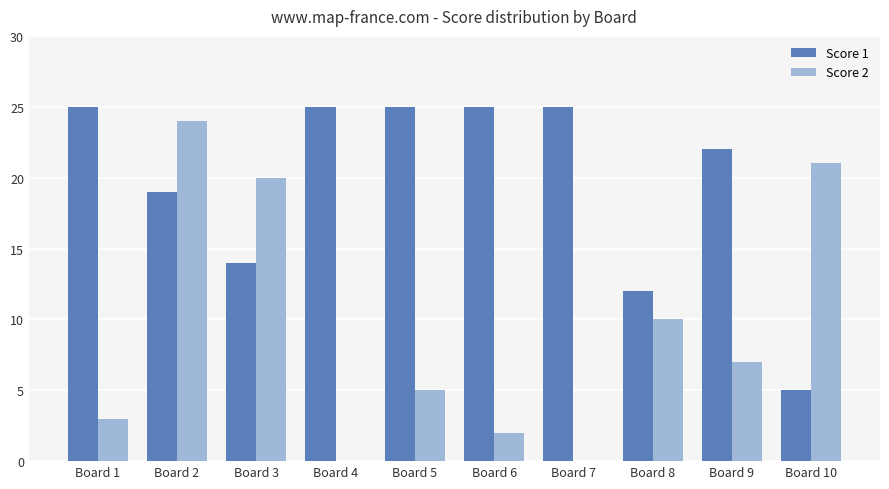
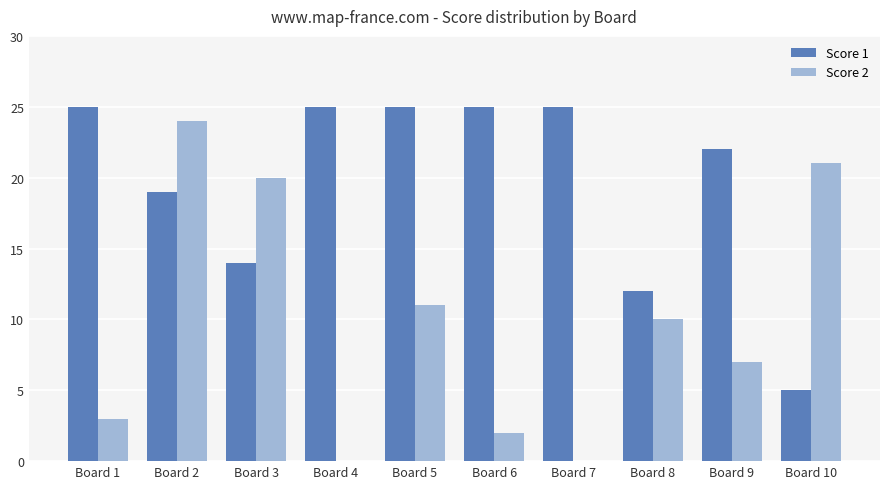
Score 2, Board 5: 5 -> 11
